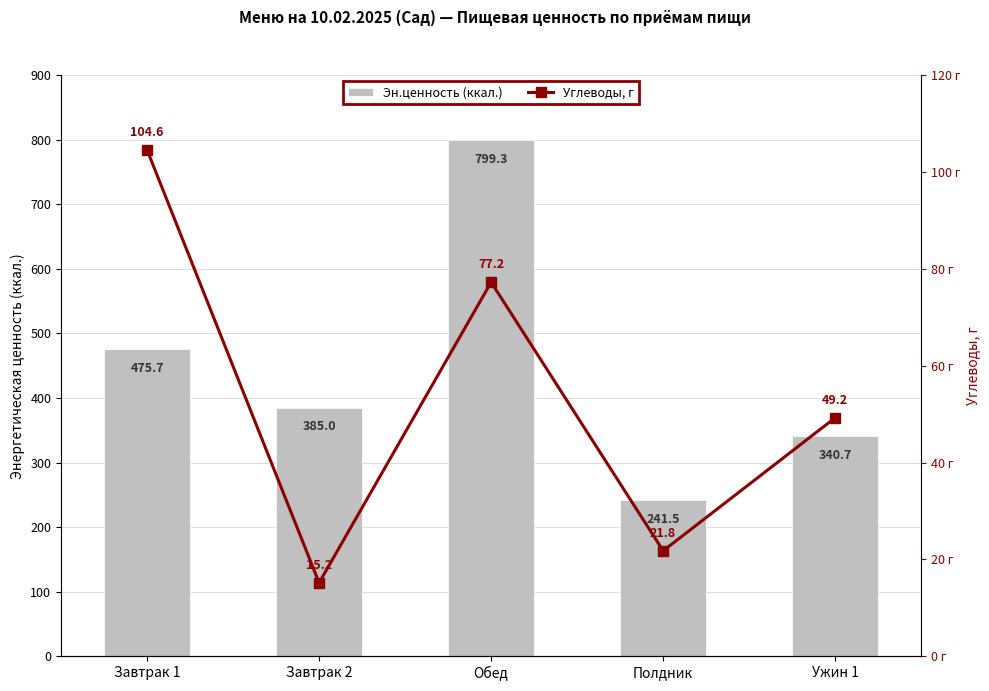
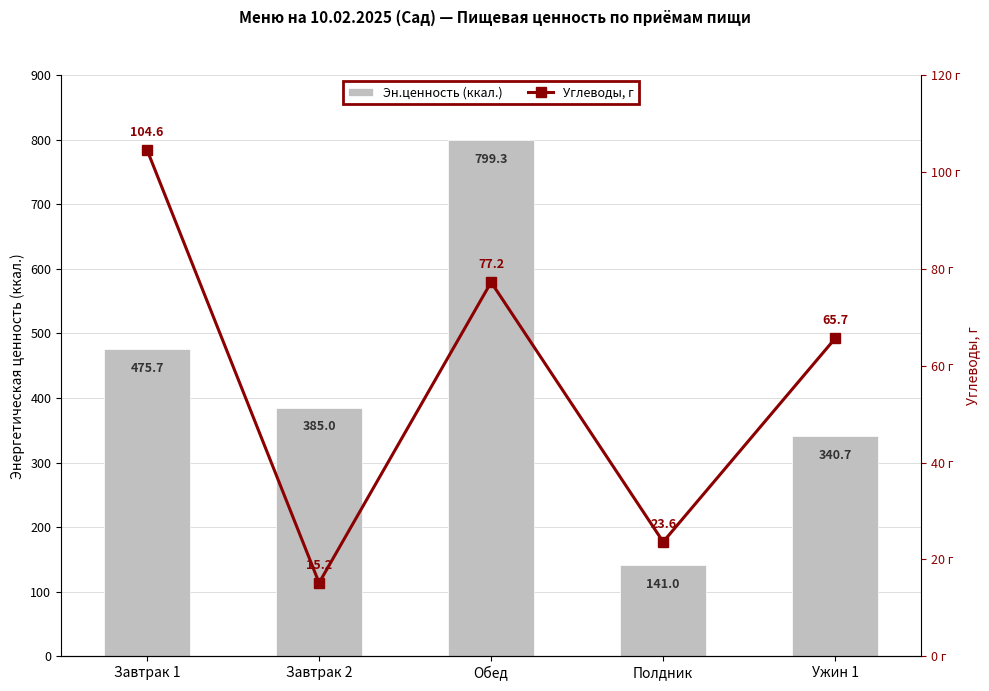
Эн.ценность (ккал.), Полдник: 241.5 -> 141.0
Углеводы, г, Полдник: 21.8 -> 23.6
Углеводы, г, Ужин 1: 49.2 -> 65.7
